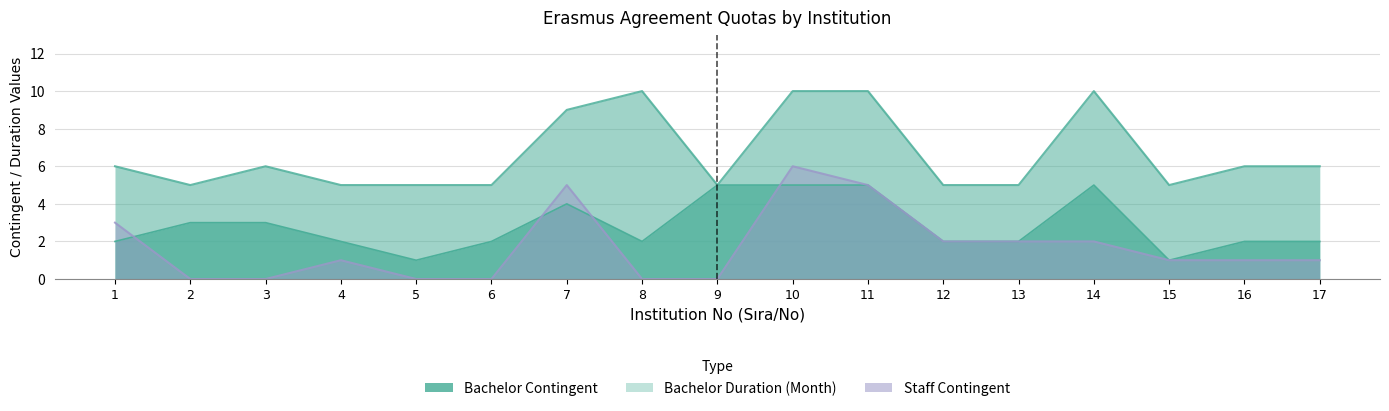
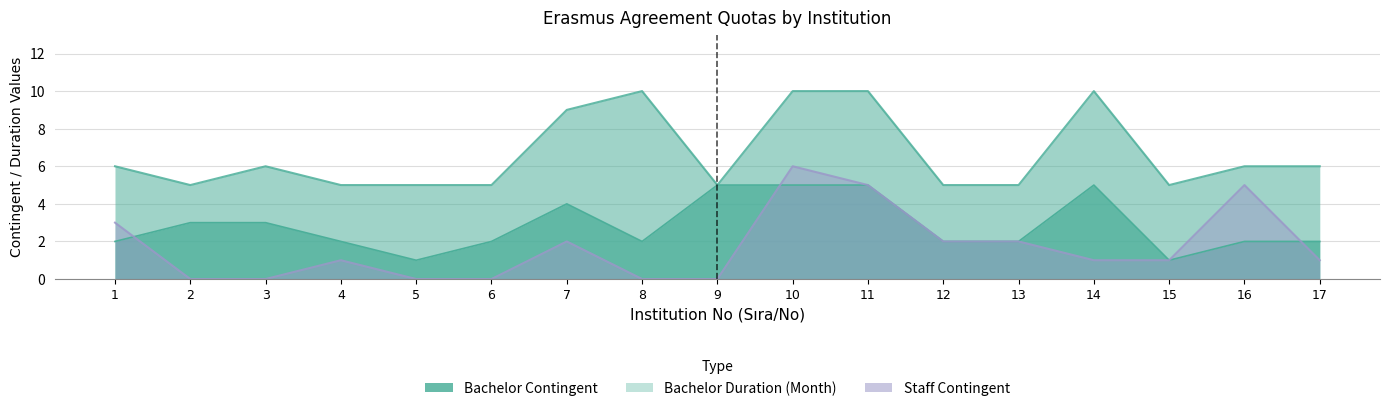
Staff Contingent, 7: 5 -> 2
Staff Contingent, 14: 2 -> 1
Staff Contingent, 16: 1 -> 5
